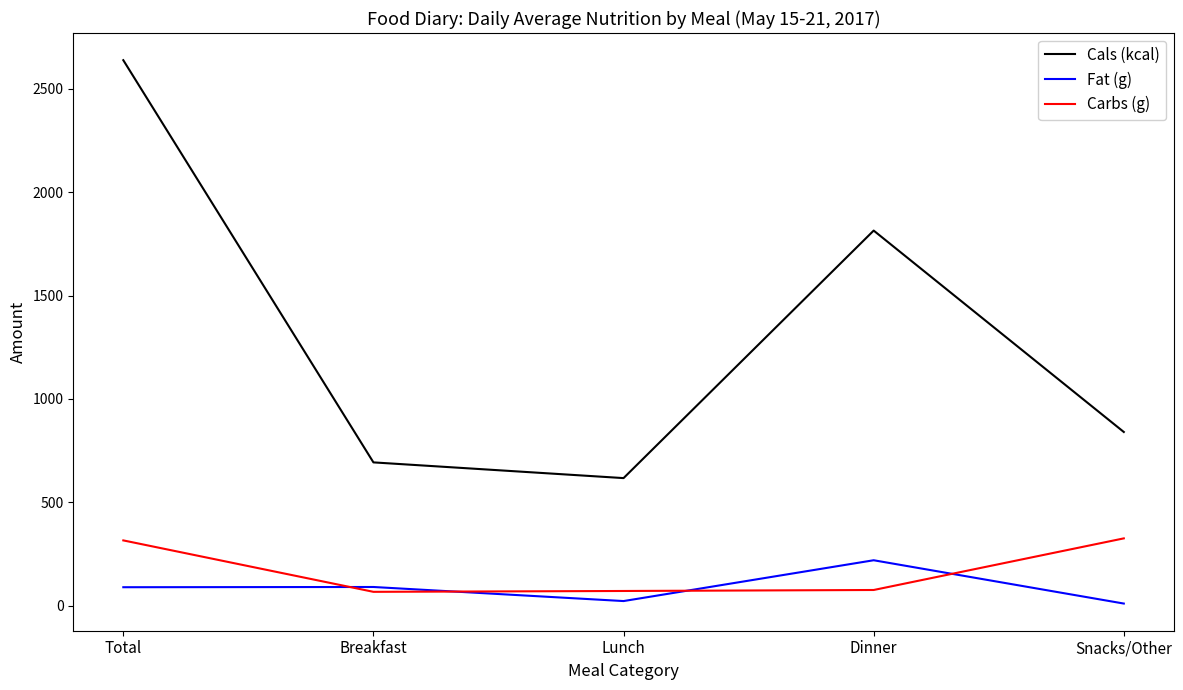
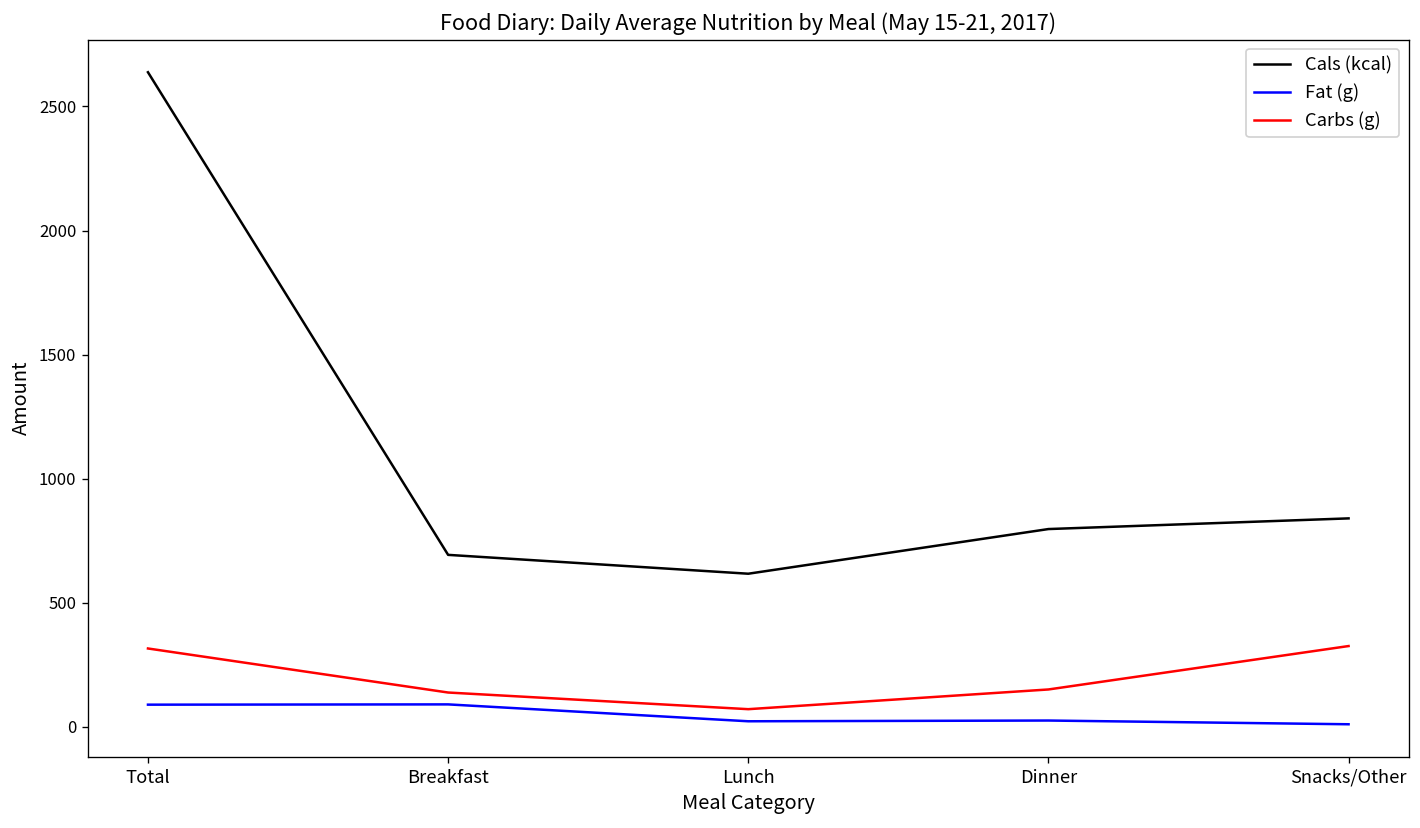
Carbs (g), Breakfast: 70 -> 140
Cals (kcal), Dinner: 1810 -> 800
Fat (g), Dinner: 220 -> 30
Carbs (g), Dinner: 80 -> 150
